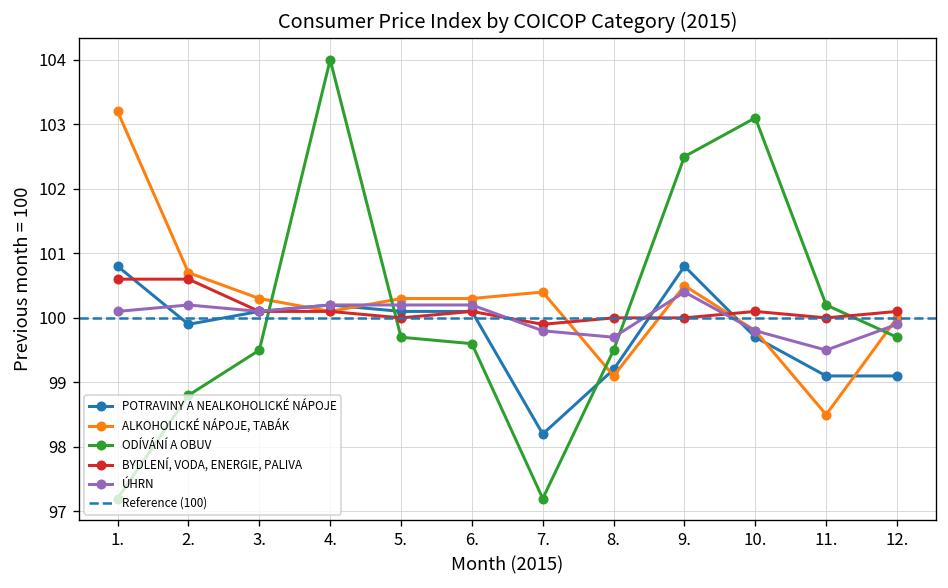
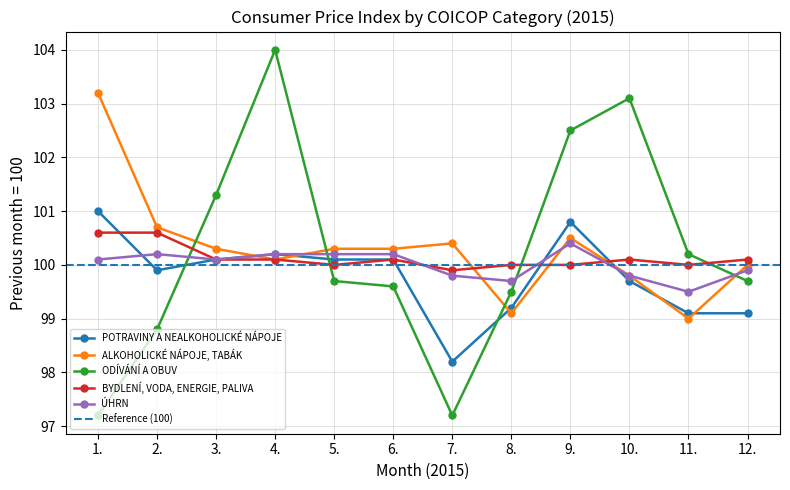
POTRAVINY A NEALKOHOLICKÉ NÁPOJE, 1.: 100.8 -> 101.0
ODÍVÁNÍ A OBUV, 3.: 99.5 -> 101.3
ALKOHOLICKÉ NÁPOJE, TABÁK, 11.: 98.5 -> 99.0
